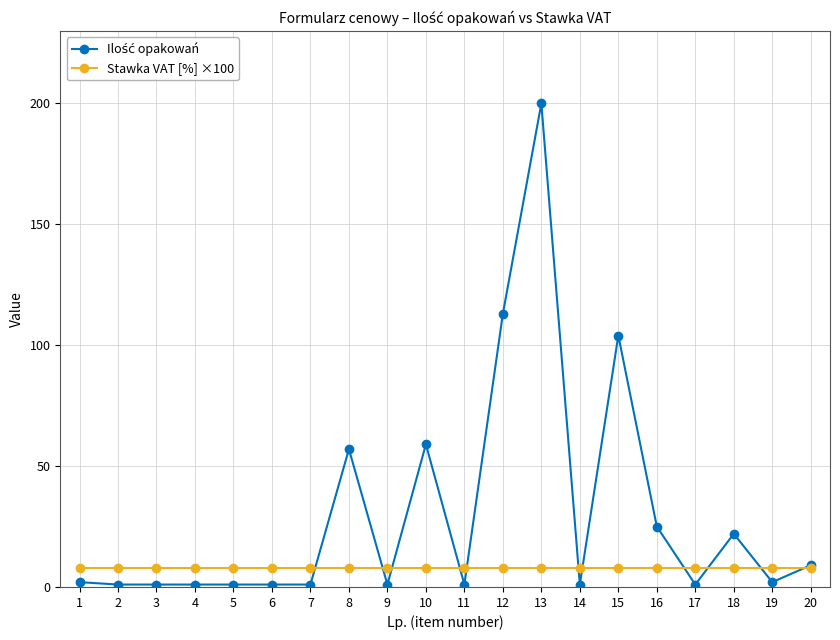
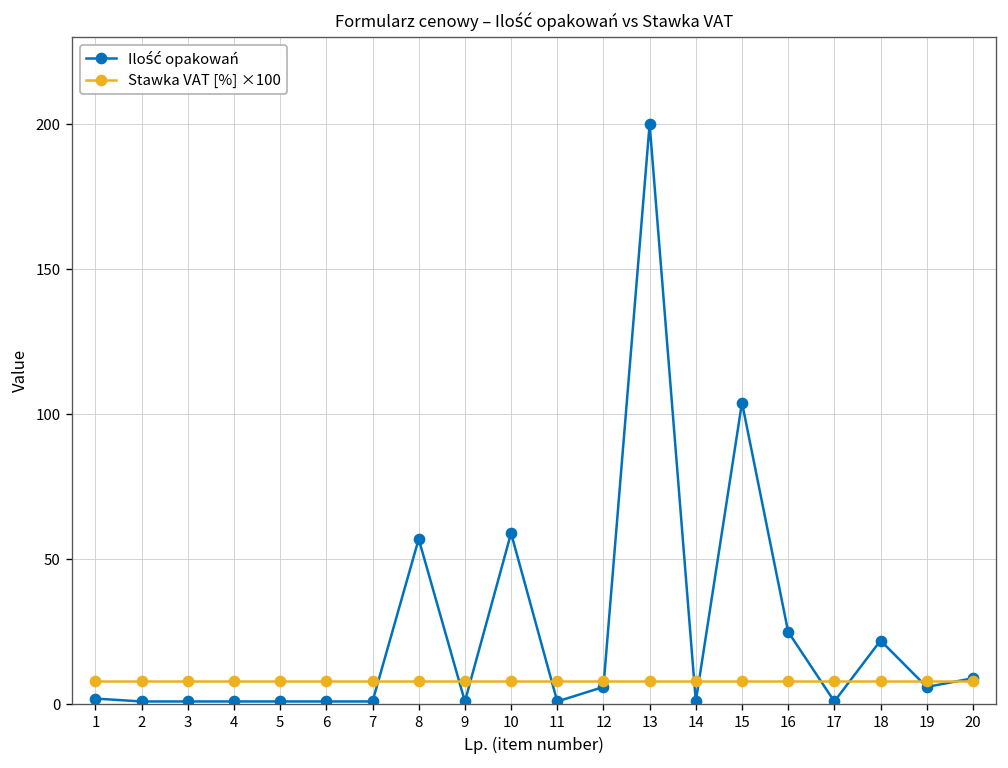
Ilość opakowań, 12: 113 -> 6
Ilość opakowań, 19: 2 -> 6
